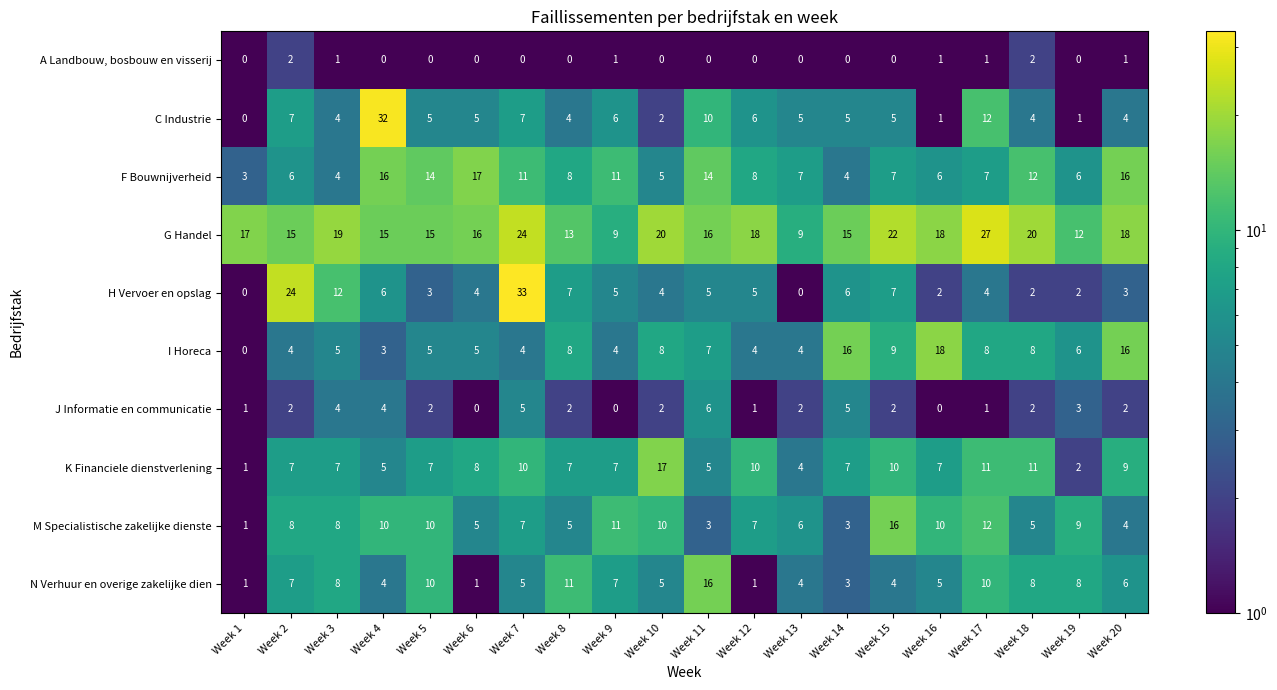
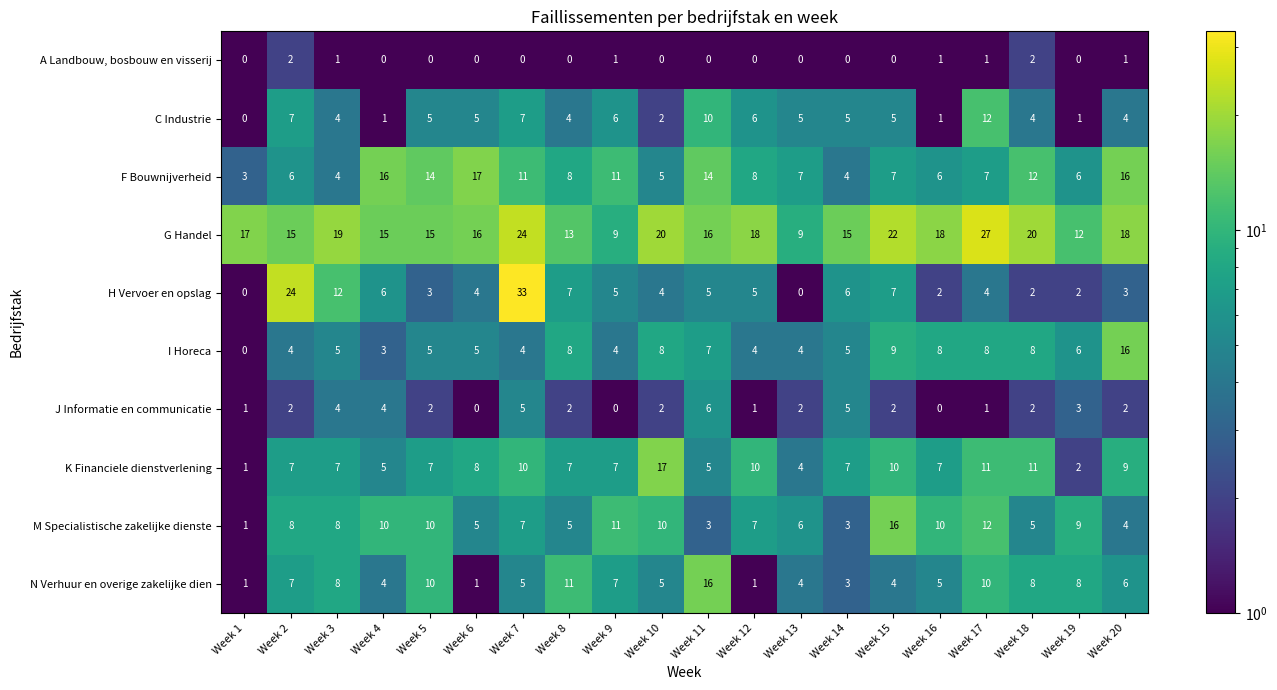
C Industrie, Week 4: 32 -> 1
I Horeca, Week 14: 16 -> 5
I Horeca, Week 16: 18 -> 8
